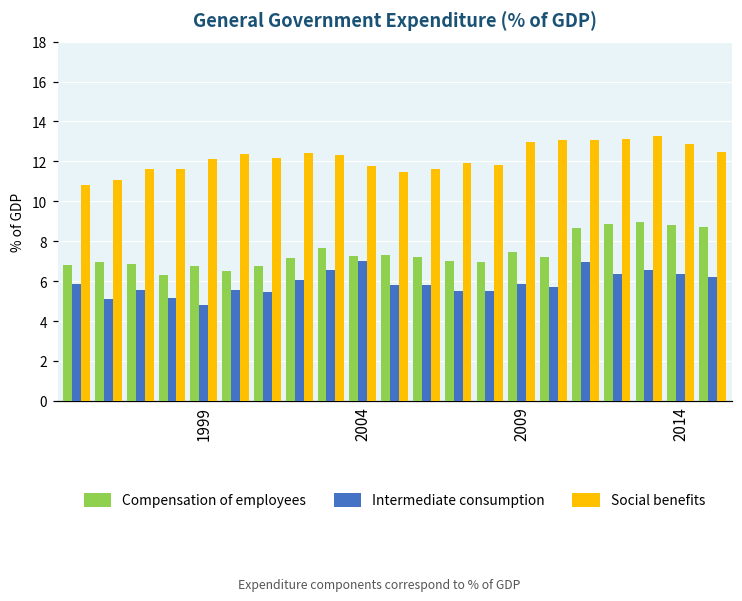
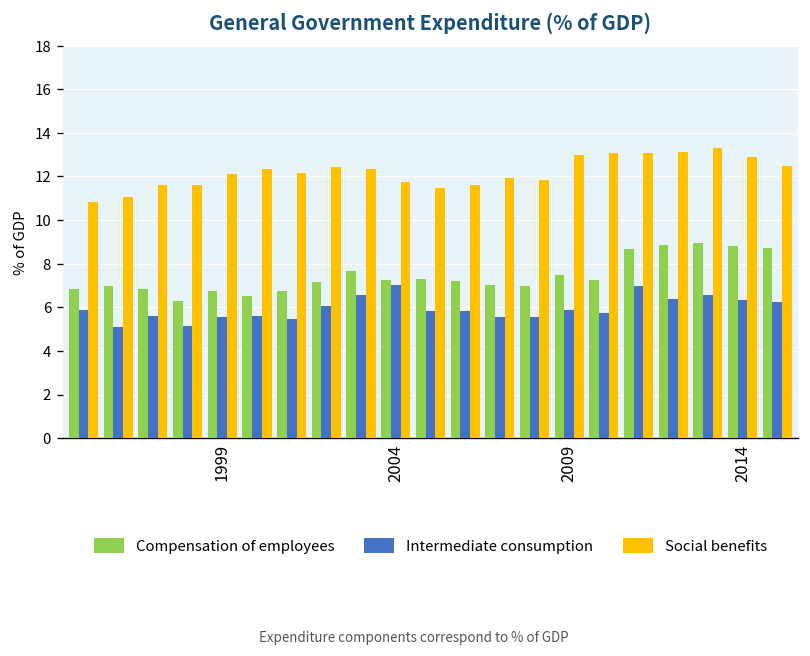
Intermediate consumption, 1999: 4.8 -> 5.6
